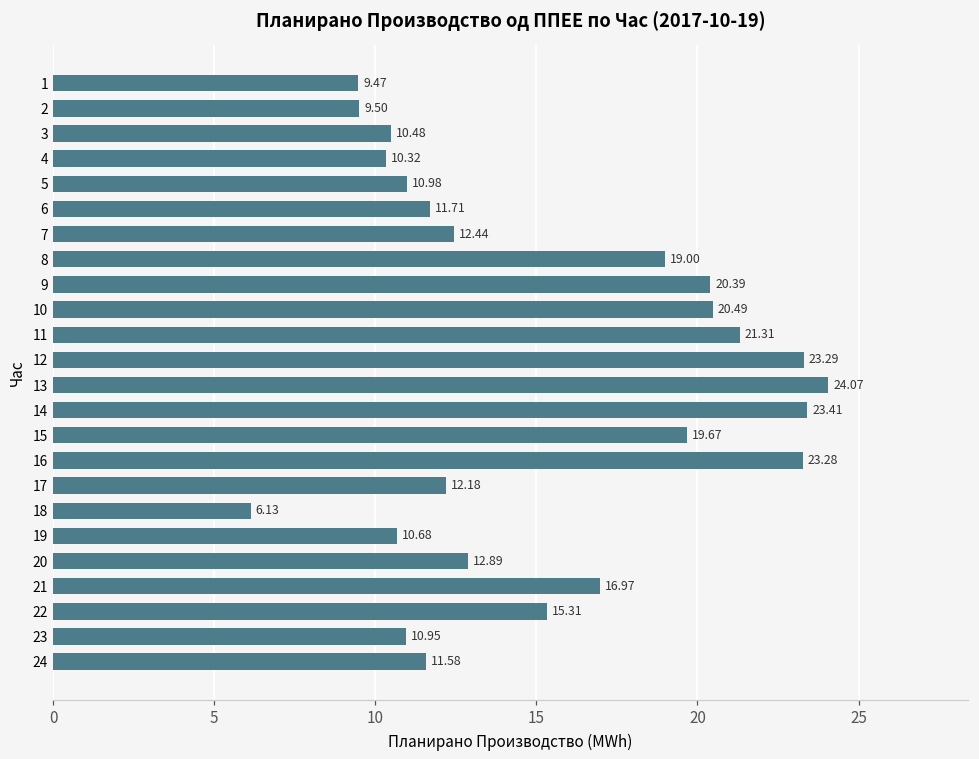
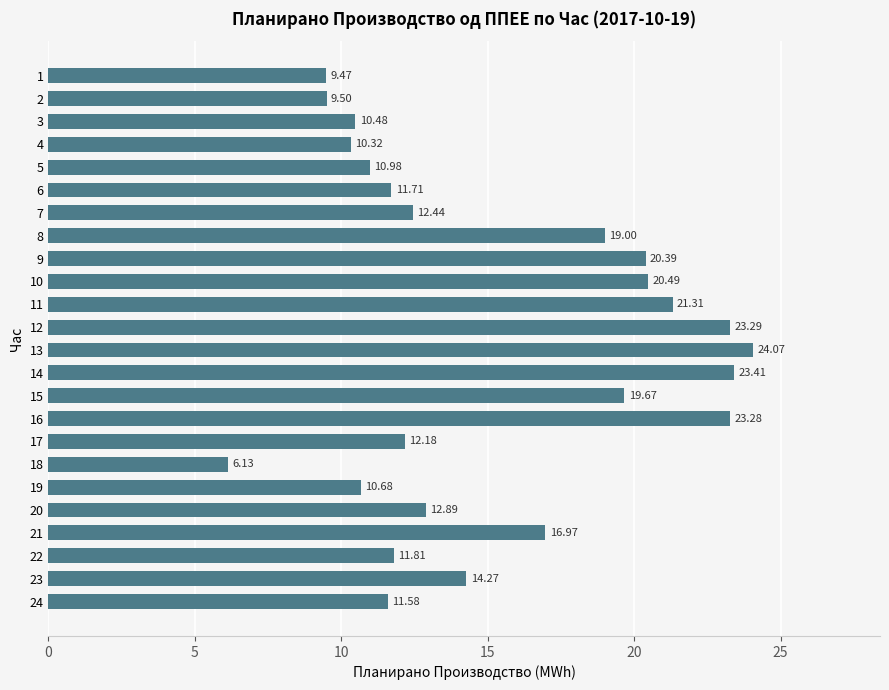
22: 15.31 -> 11.81
23: 10.95 -> 14.27
